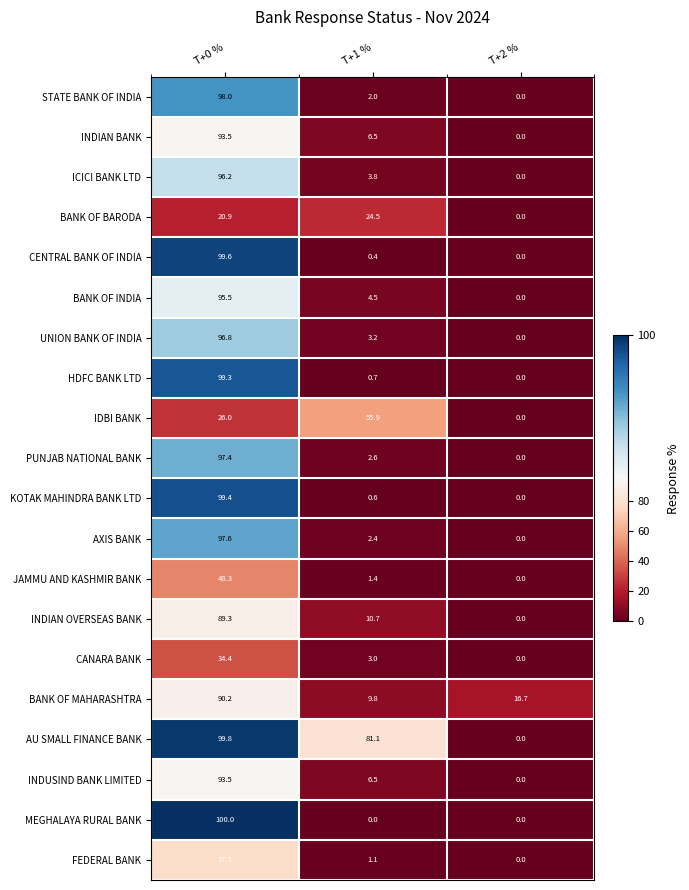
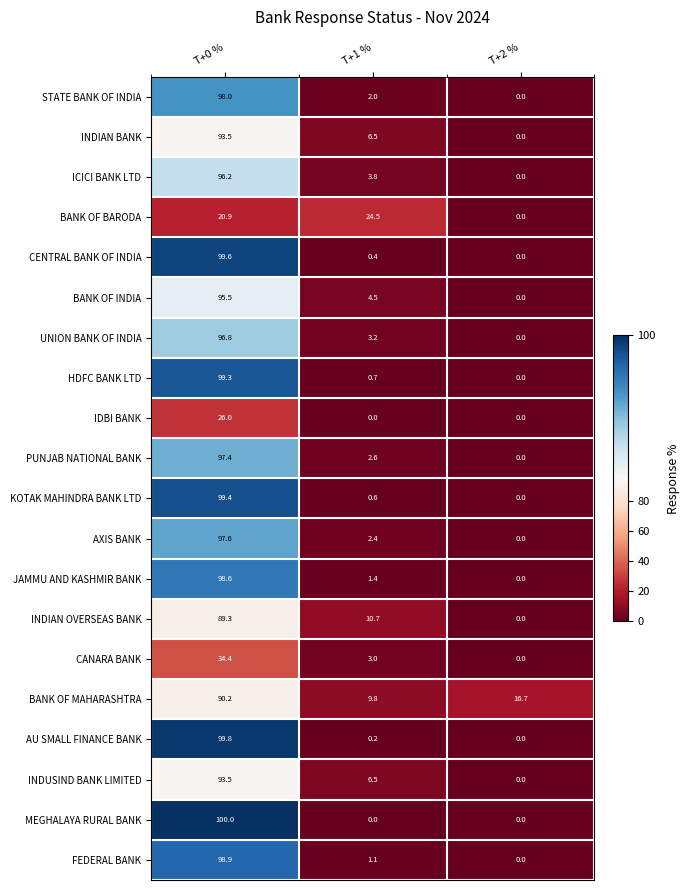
IDBI BANK, T+1 %: 55.9 -> 0.0
JAMMU AND KASHMIR BANK, T+0 %: 48.3 -> 98.6
AU SMALL FINANCE BANK, T+1 %: 81.1 -> 0.2
FEDERAL BANK, T+0 %: 77.3 -> 98.9
